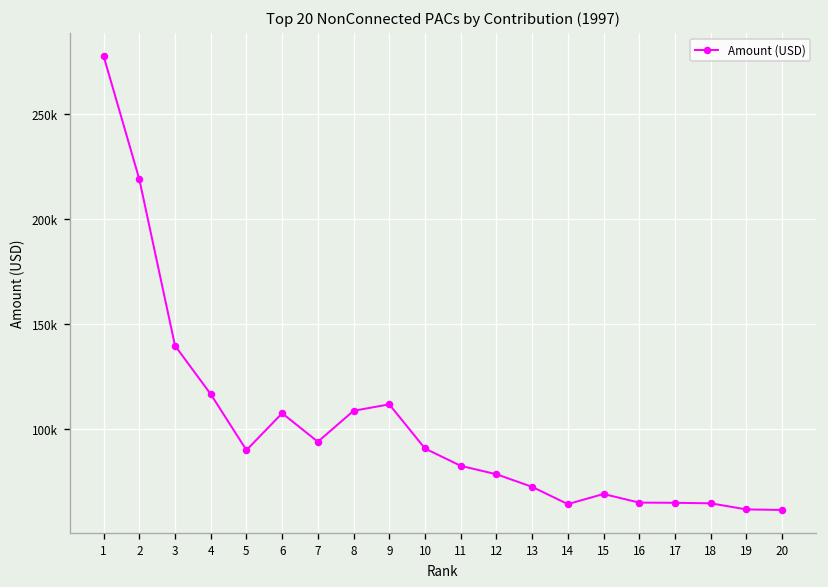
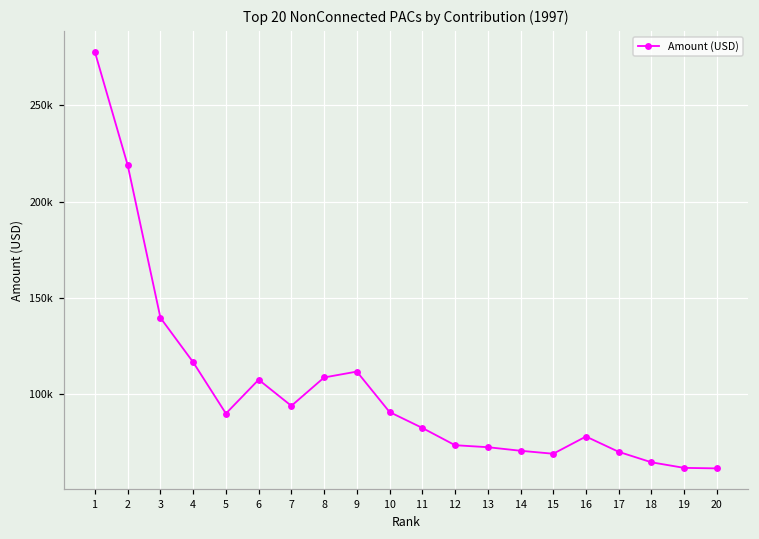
12: 79000 -> 74000
14: 64000 -> 71000
16: 65000 -> 78000
17: 65000 -> 70000
